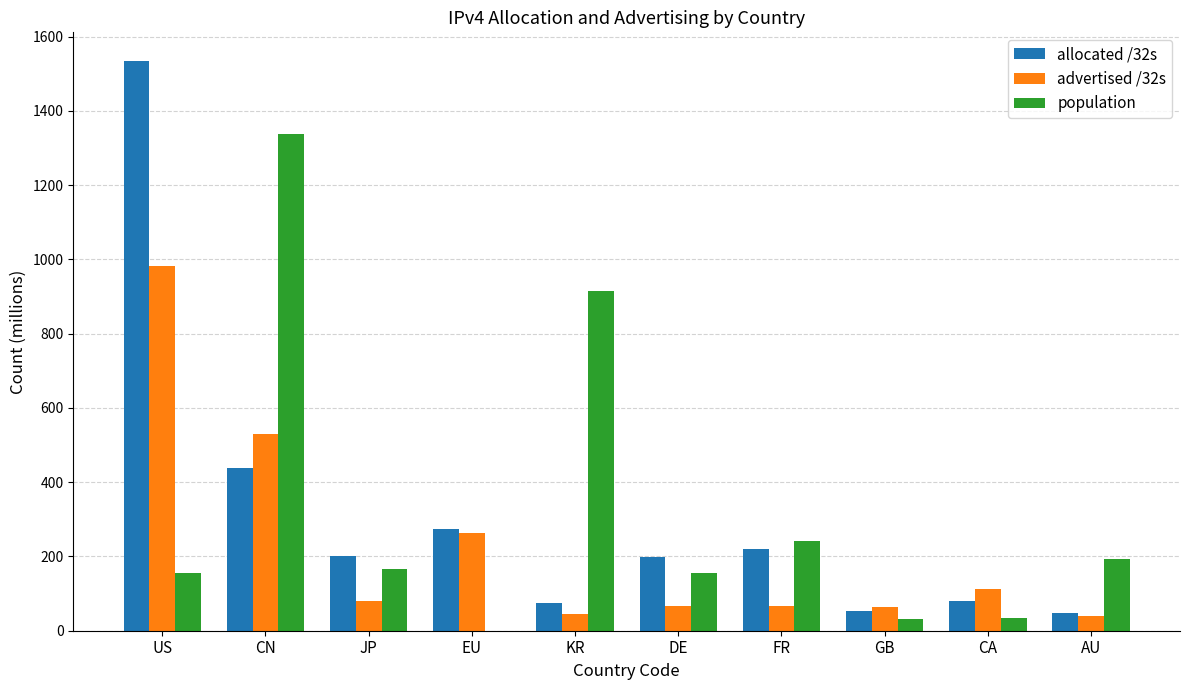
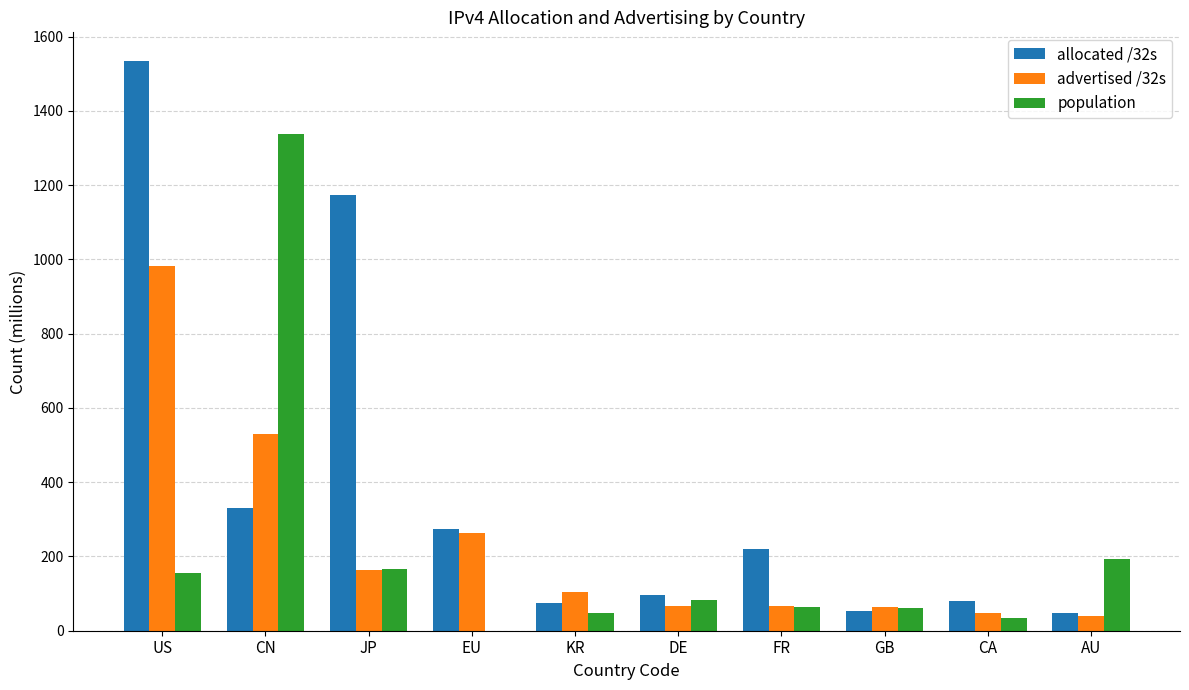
allocated /32s, CN: 440 -> 330
allocated /32s, JP: 200 -> 1170
advertised /32s, JP: 80 -> 160
advertised /32s, KR: 50 -> 100
population, KR: 920 -> 50
allocated /32s, DE: 200 -> 100
population, DE: 150 -> 80
population, FR: 240 -> 60
population, GB: 30 -> 60
advertised /32s, CA: 110 -> 50
